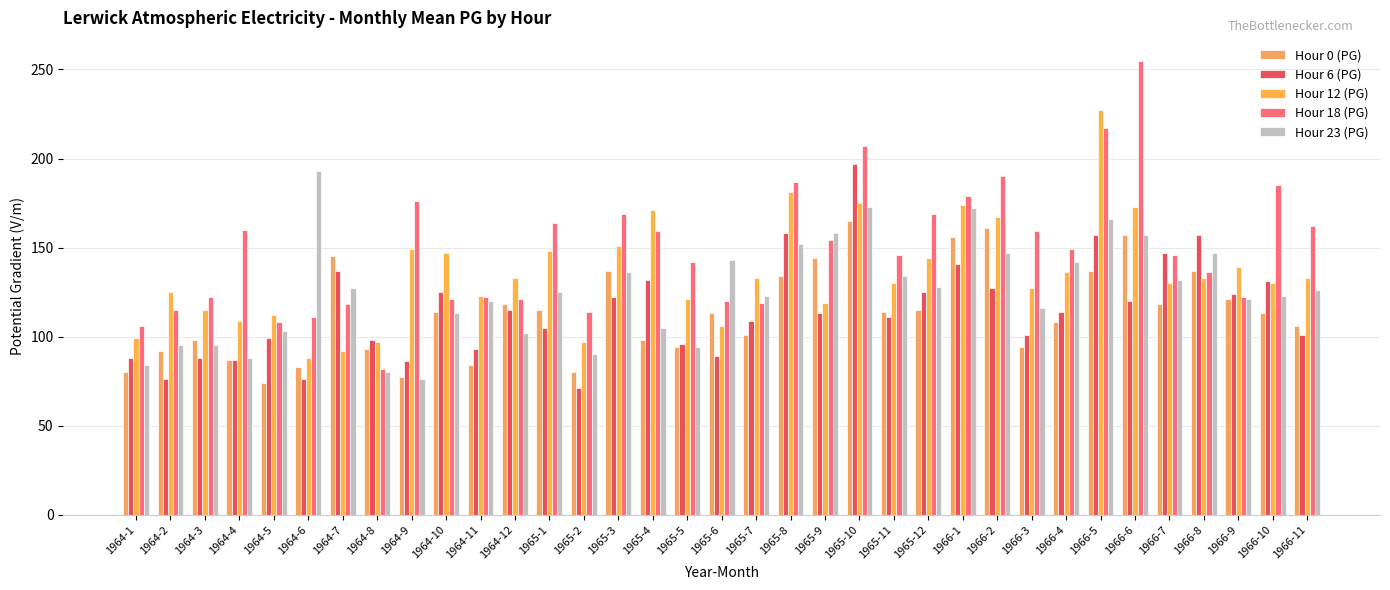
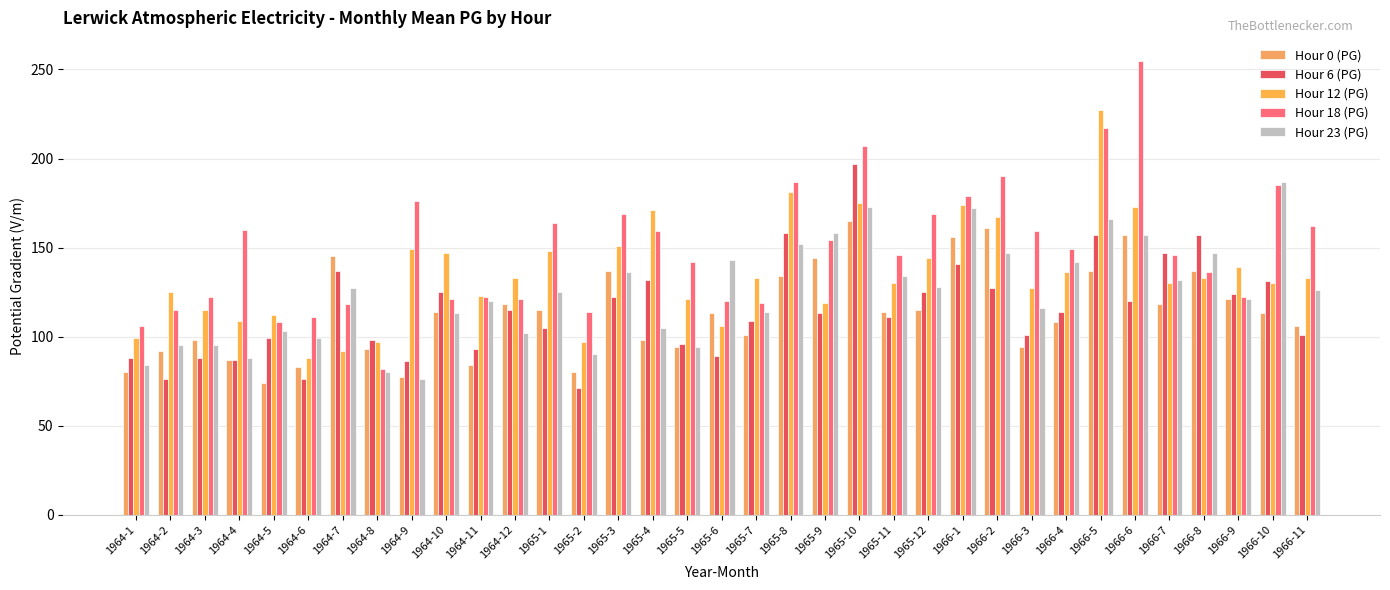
Hour 23 (PG), 1964-6: 193 -> 99
Hour 23 (PG), 1965-7: 123 -> 114
Hour 23 (PG), 1966-10: 123 -> 187
